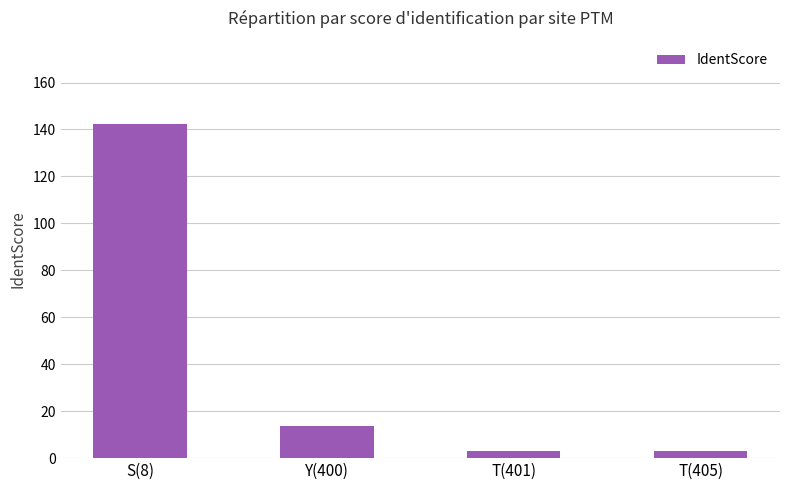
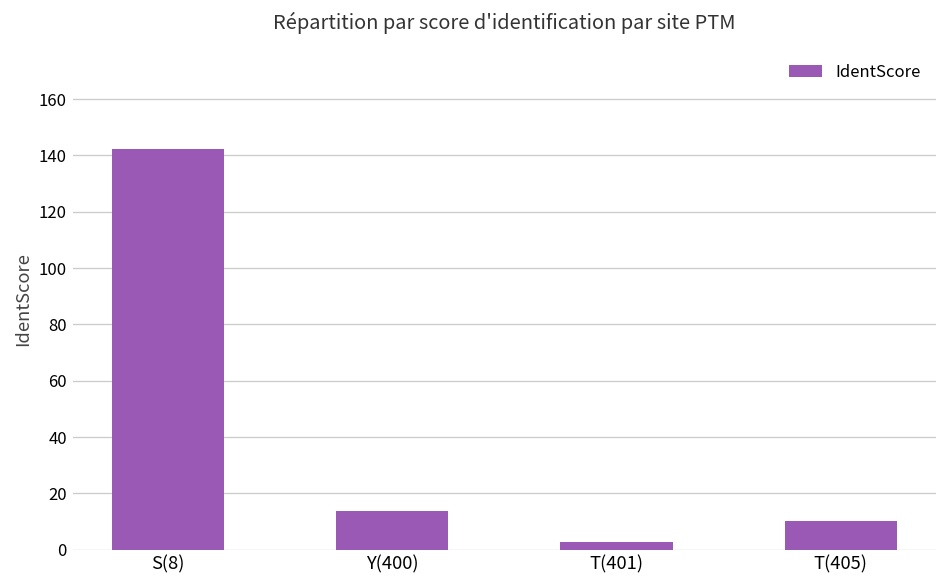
T(405): 3 -> 10
